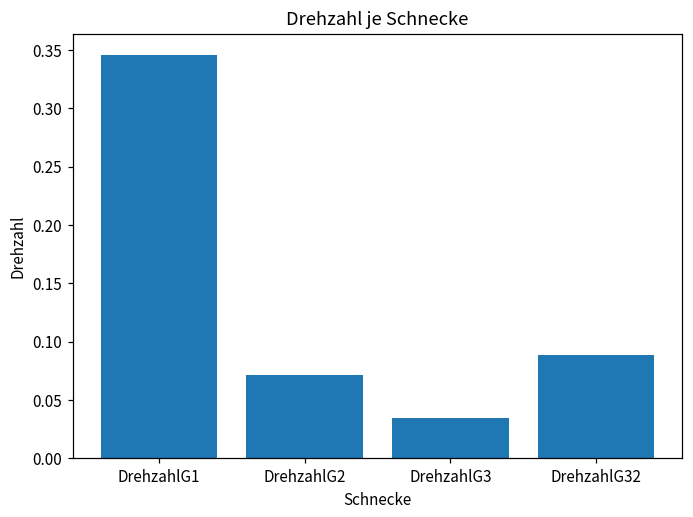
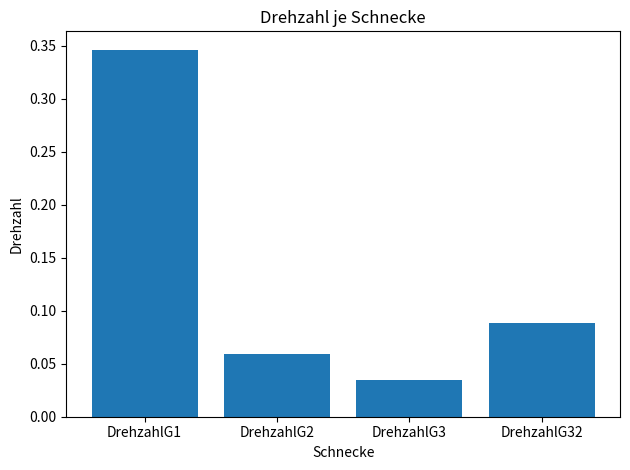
DrehzahlG2: 0.072 -> 0.059
